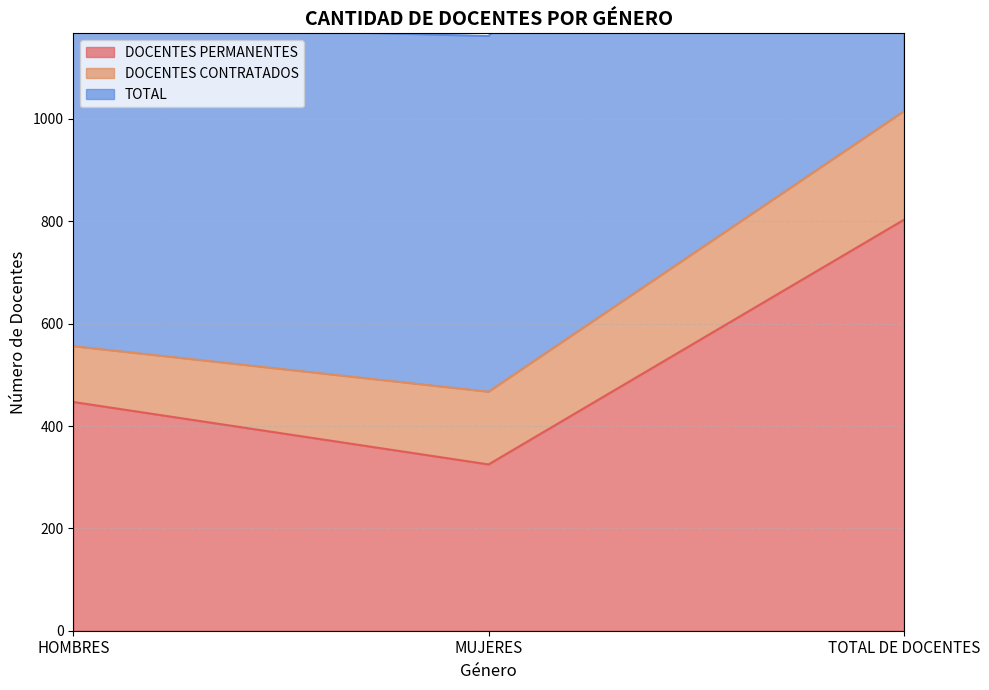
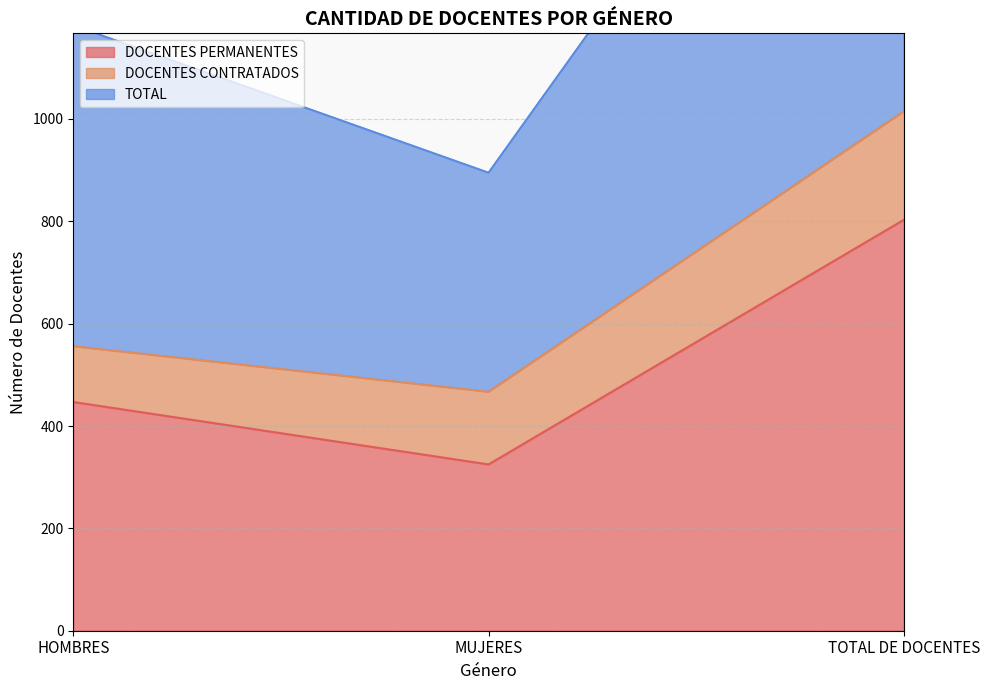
TOTAL, MUJERES: 700 -> 430
